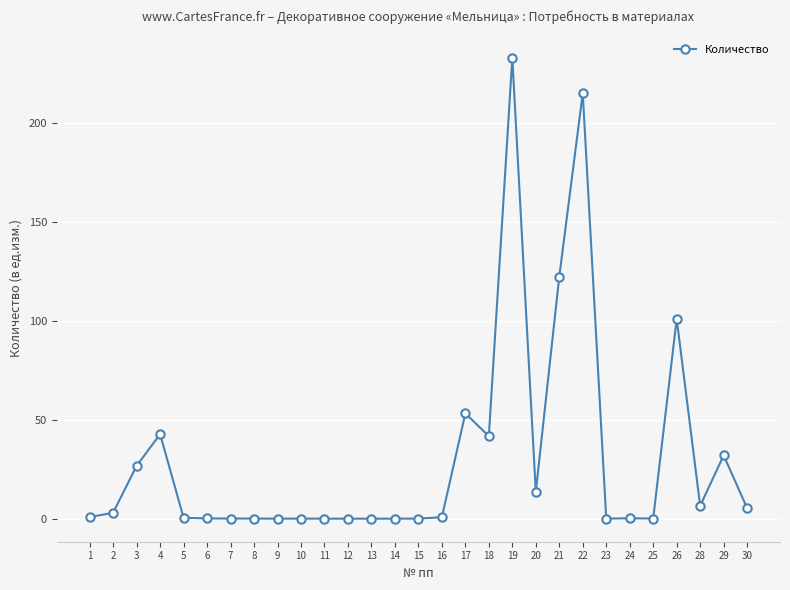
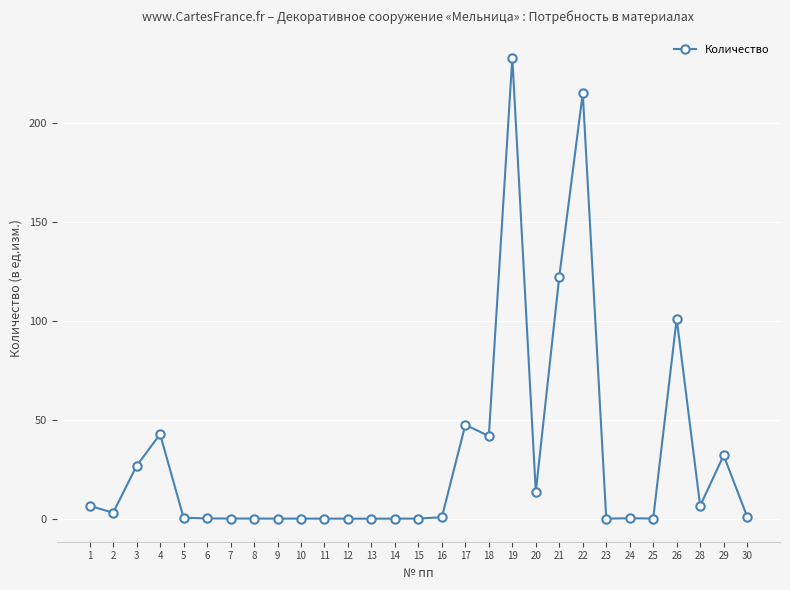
1: 1 -> 7
17: 53 -> 48
30: 5 -> 1
